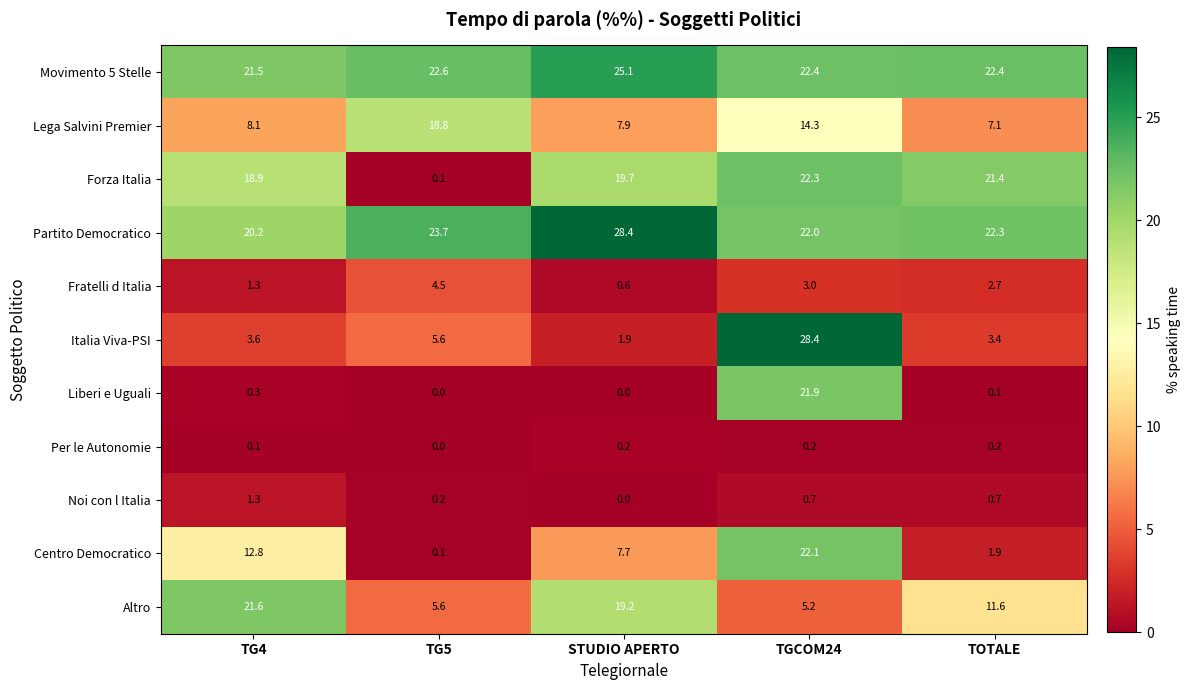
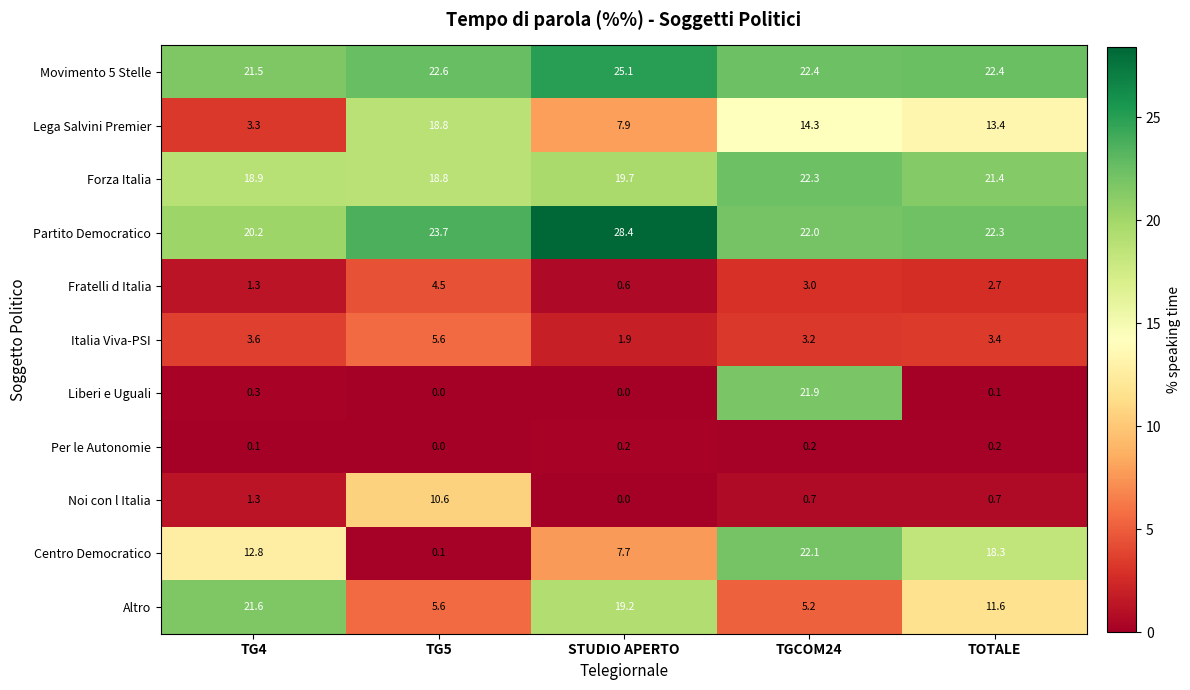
Lega Salvini Premier, TG4: 8.1 -> 3.3
Lega Salvini Premier, TOTALE: 7.1 -> 13.4
Forza Italia, TG5: 0.1 -> 18.8
Italia Viva-PSI, TGCOM24: 28.4 -> 3.2
Noi con l Italia, TG5: 0.2 -> 10.6
Centro Democratico, TOTALE: 1.9 -> 18.3
